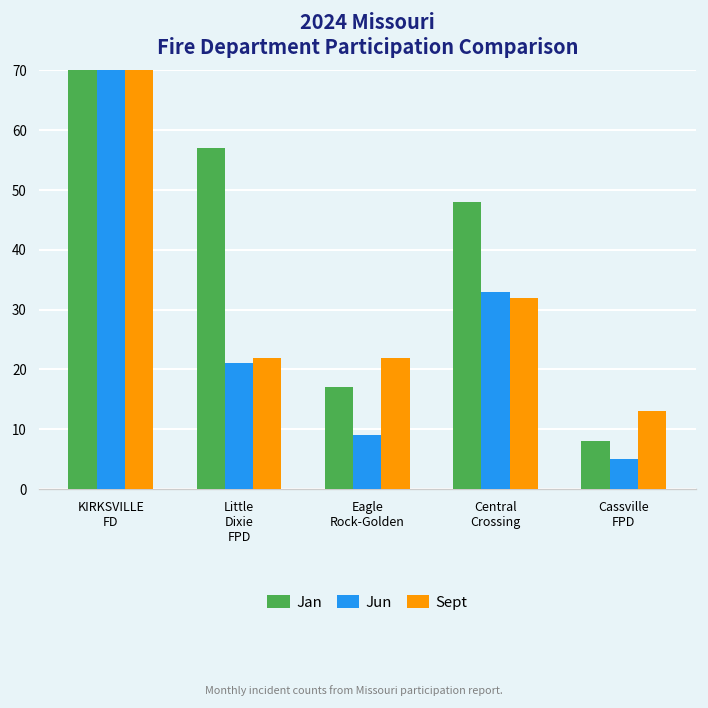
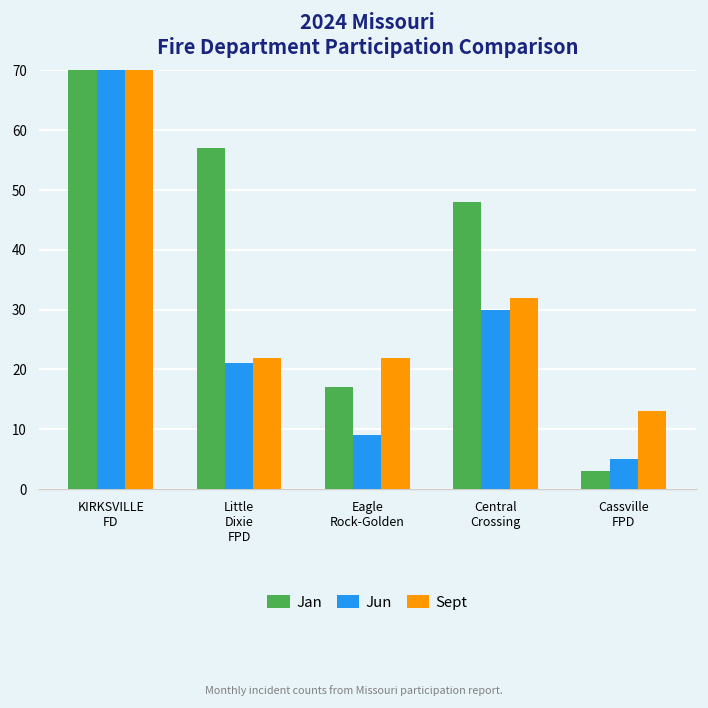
Jun, Central Crossing: 33 -> 30
Jan, Cassville FPD: 8 -> 3
